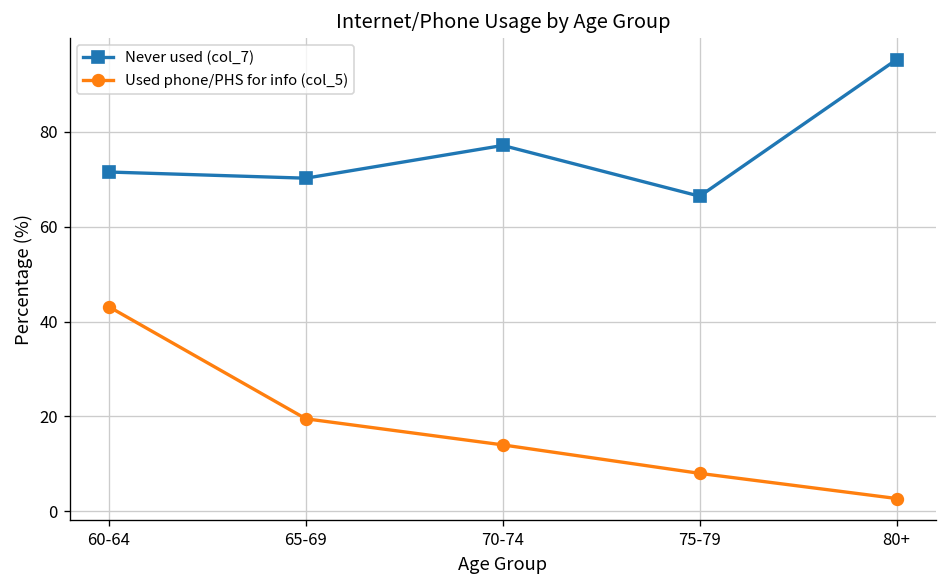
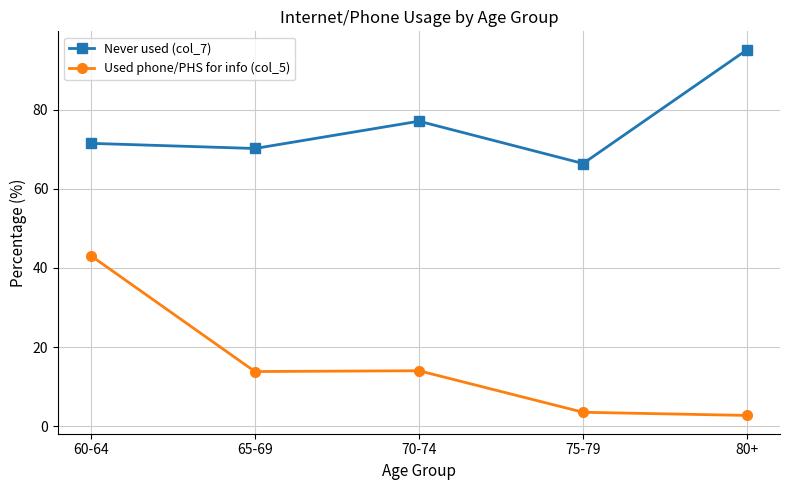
Used phone/PHS for info (col_5), 65-69: 20 -> 14
Used phone/PHS for info (col_5), 75-79: 8 -> 4
